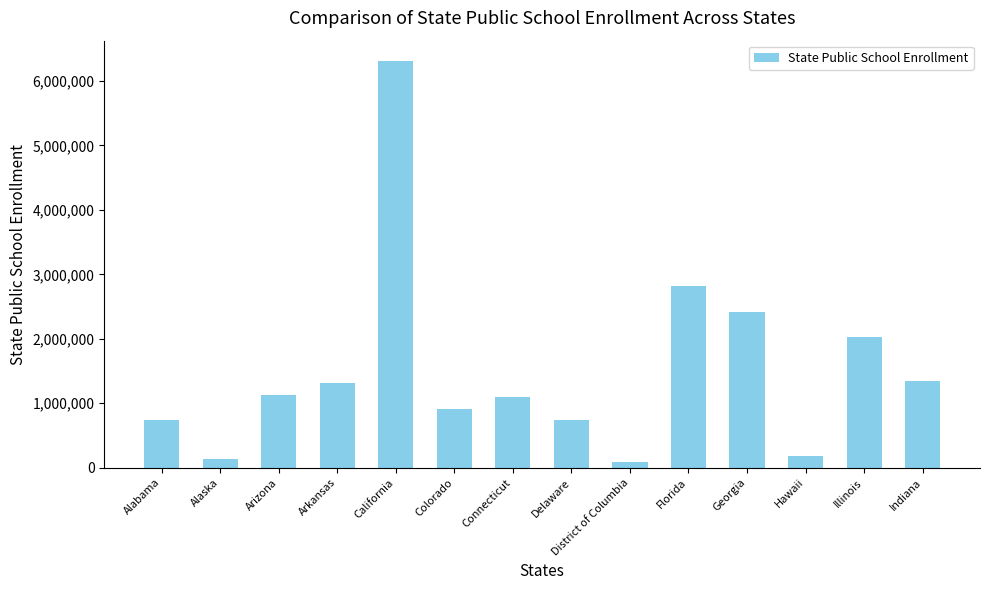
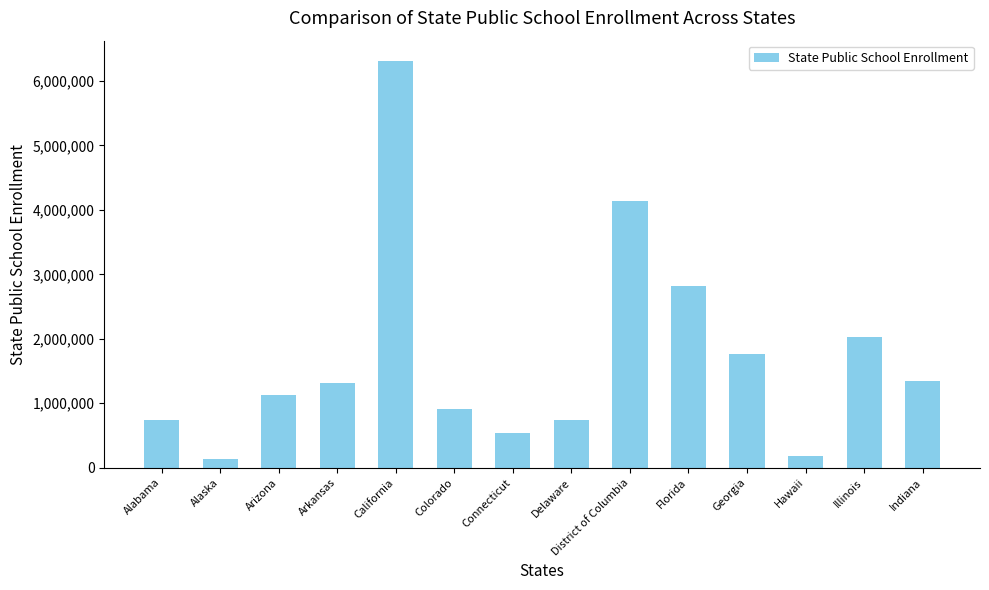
Connecticut: 1,100,000 -> 500,000
District of Columbia: 100,000 -> 4,100,000
Georgia: 2,400,000 -> 1,800,000
